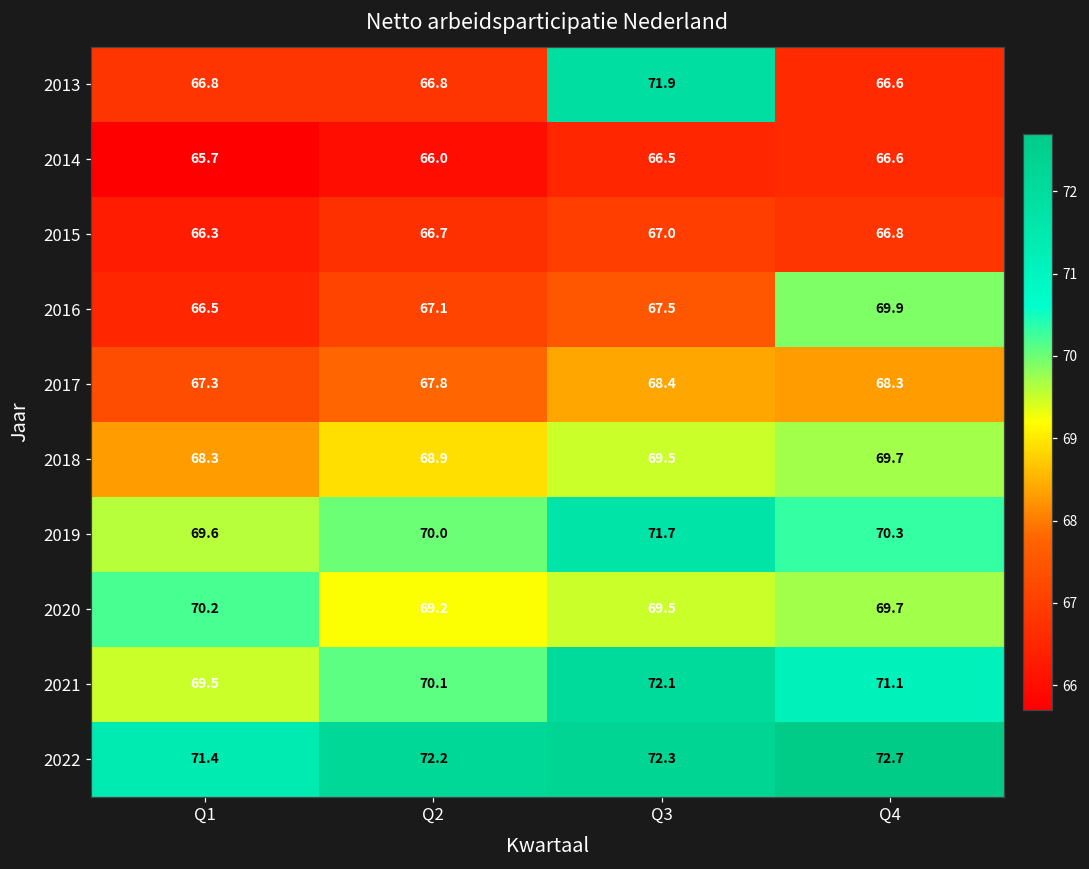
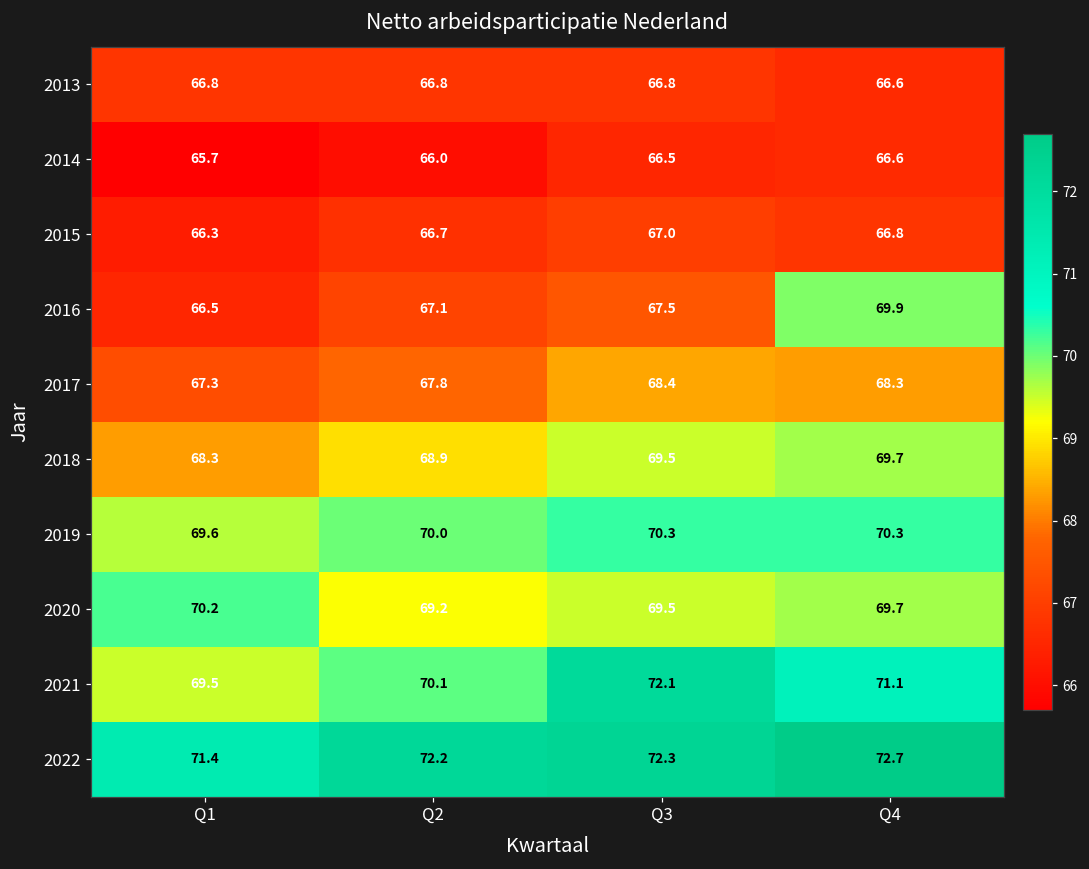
2013, Q3: 71.9 -> 66.8
2019, Q3: 71.7 -> 70.3
